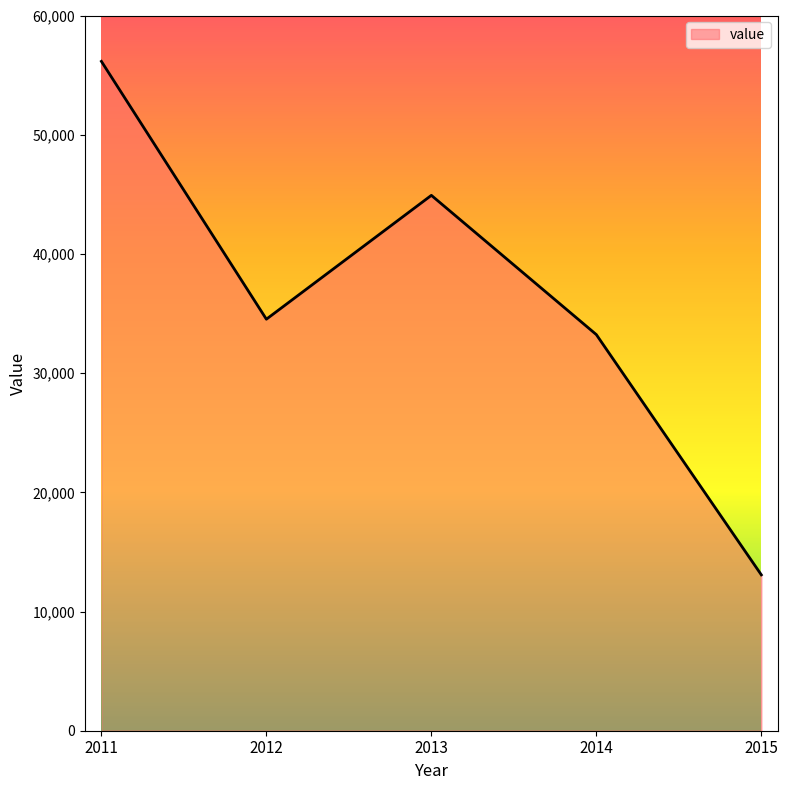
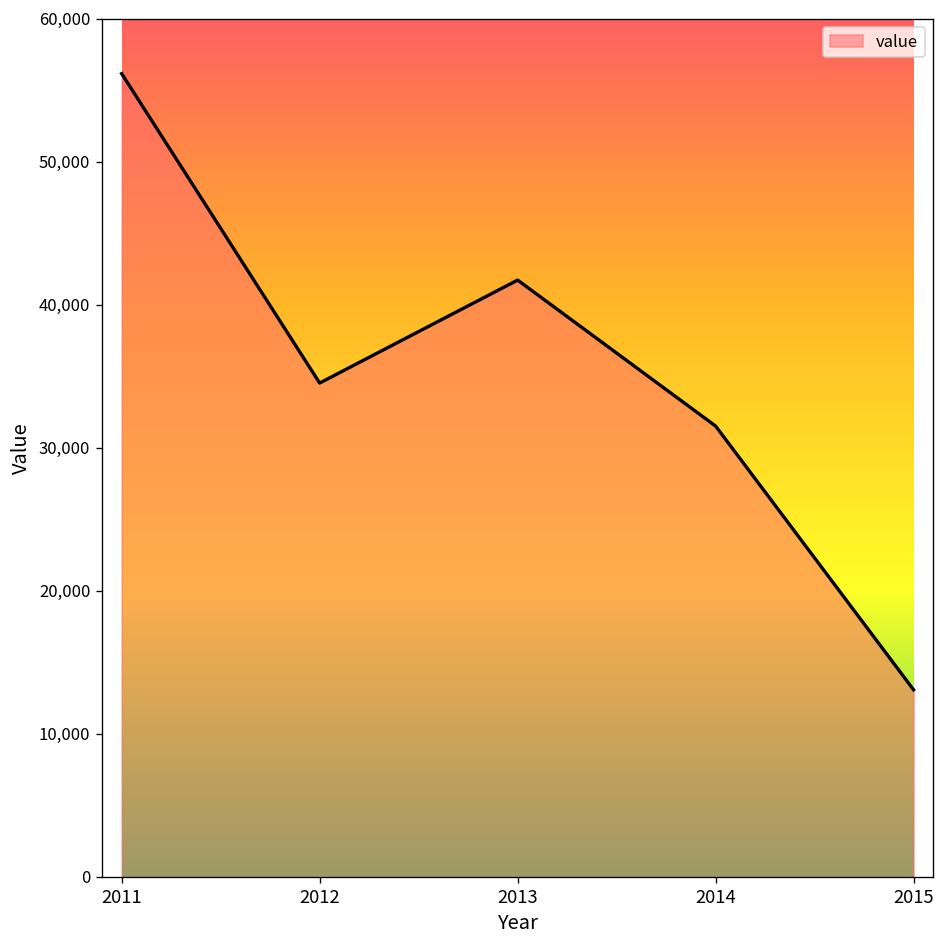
2013: 44,900 -> 41,700
2014: 33,200 -> 31,500
